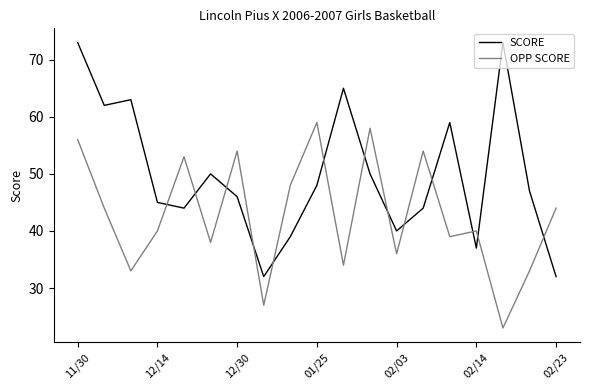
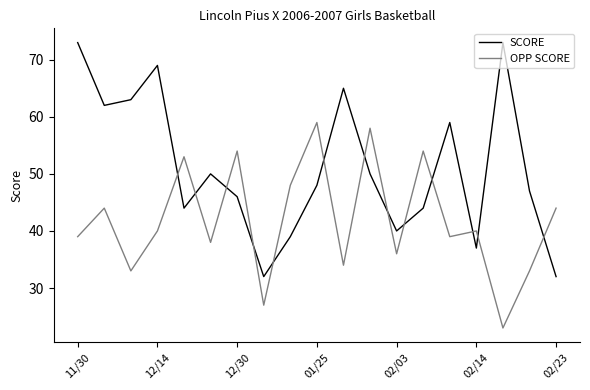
OPP SCORE, 11/30: 56 -> 39
SCORE, 12/14: 45 -> 69
